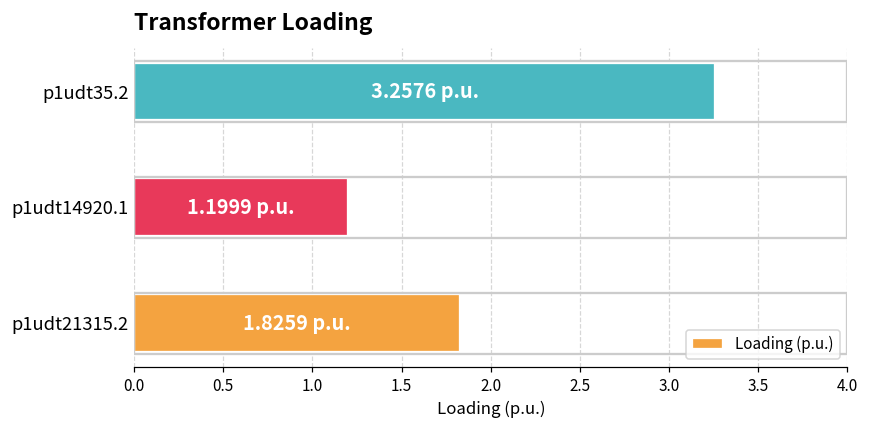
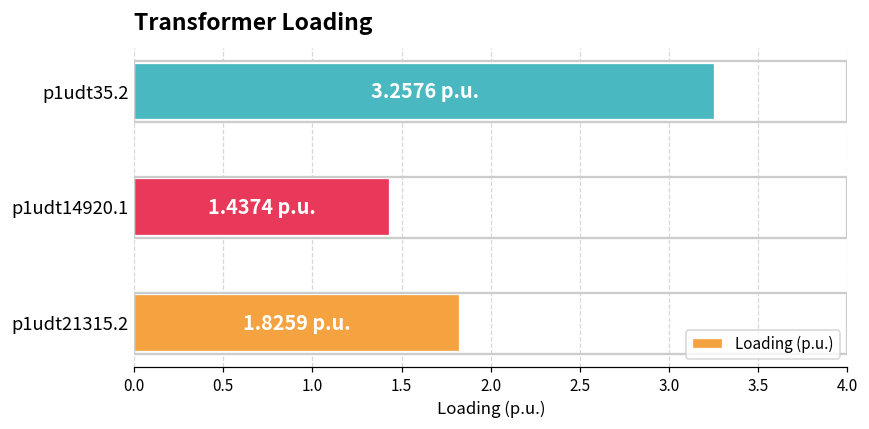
p1udt14920.1: 1.1999 -> 1.4374
